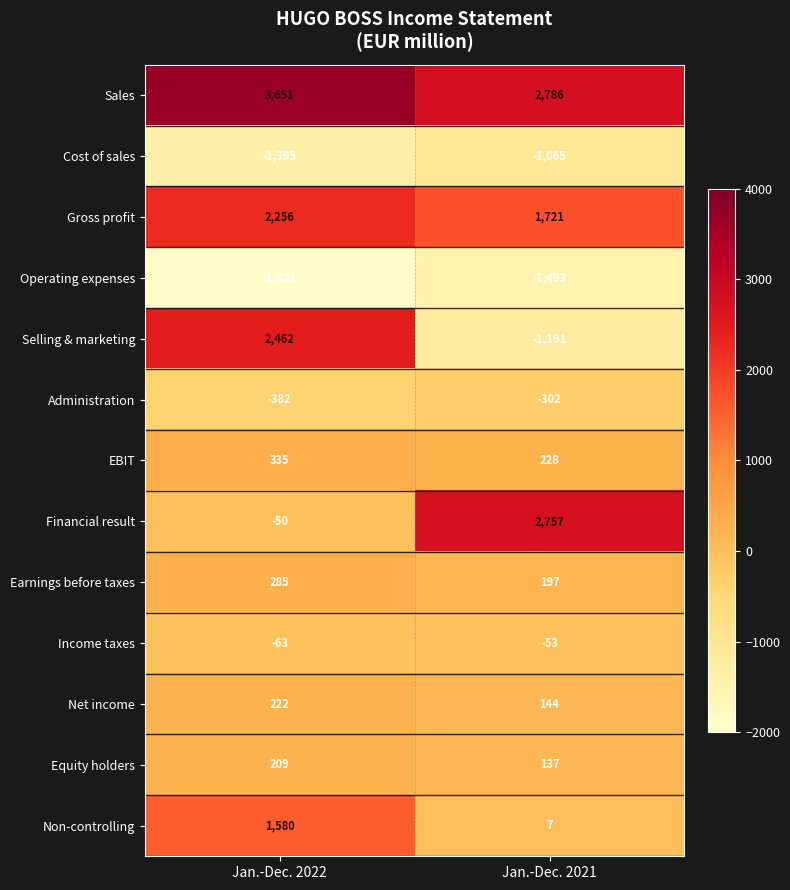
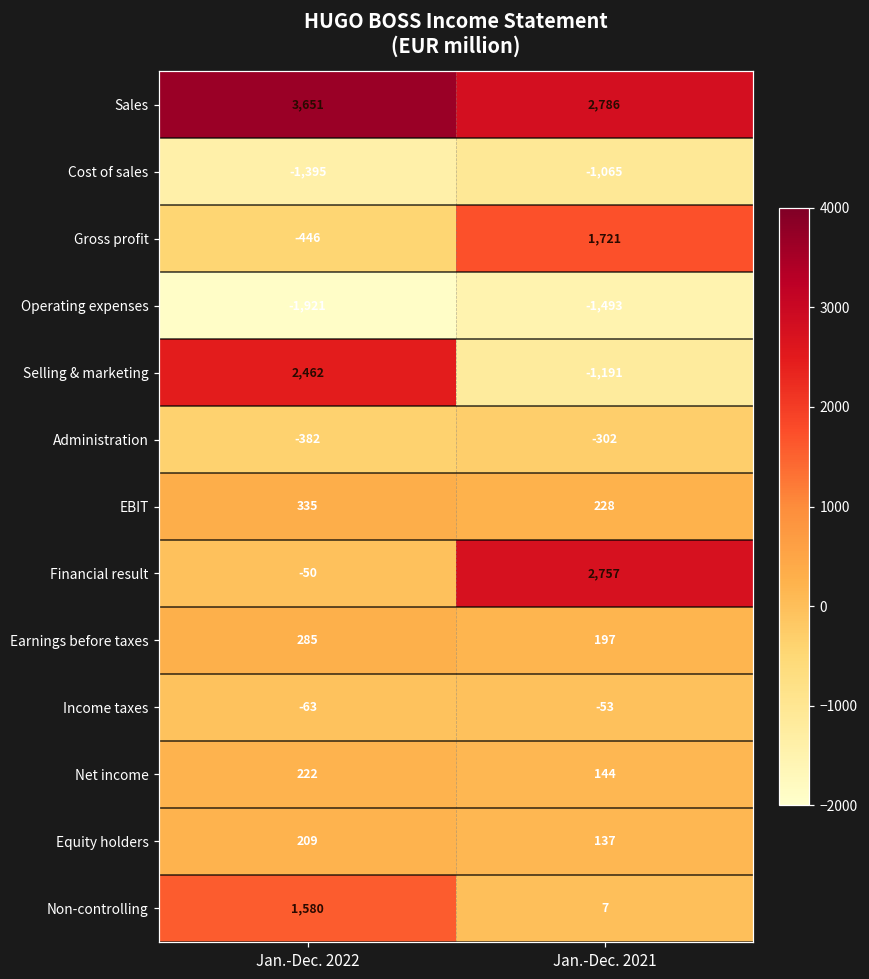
Gross profit, Jan.-Dec. 2022: 2,256 -> -446
